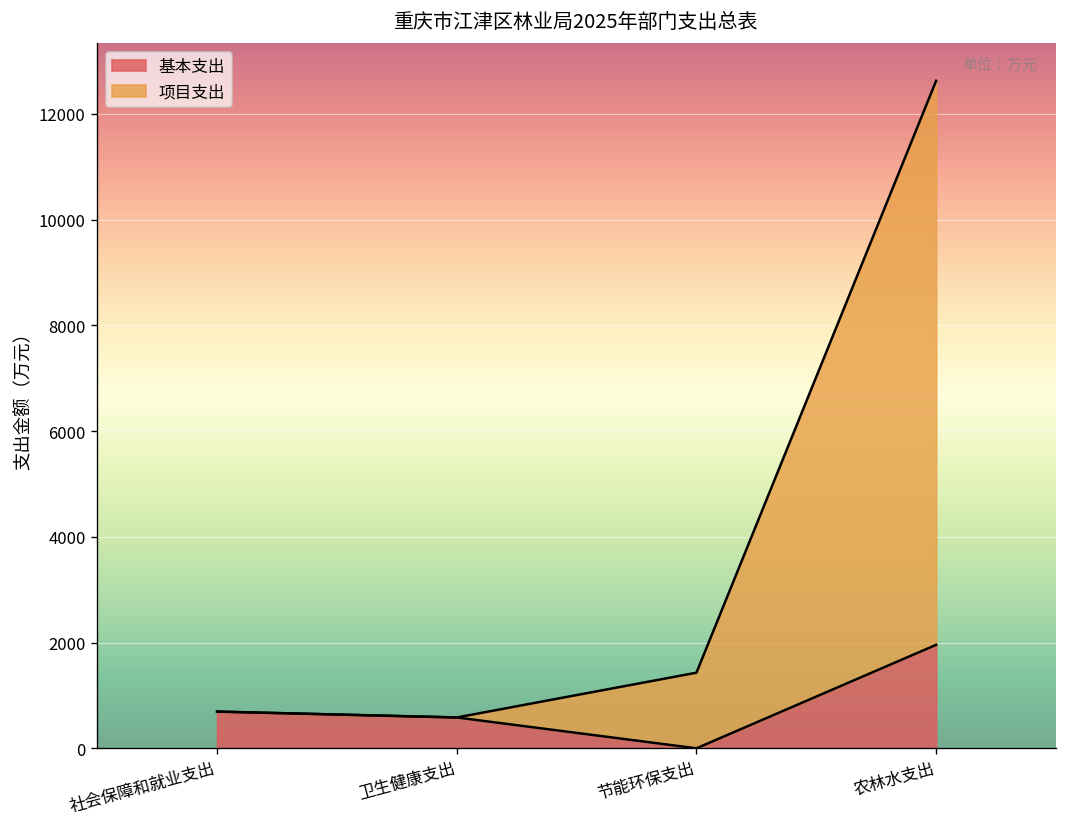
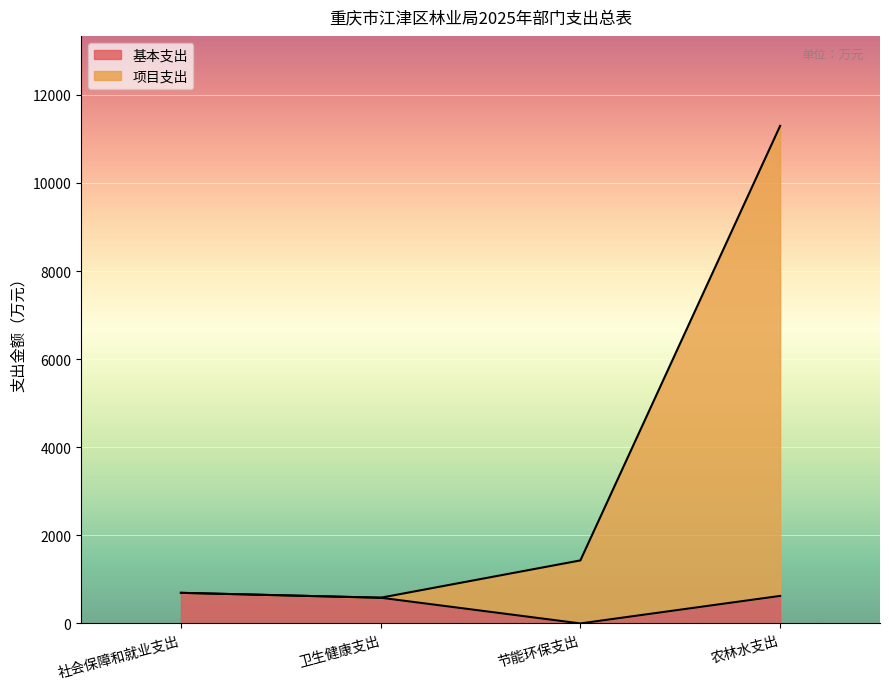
基本支出, 农林水支出: 2000 -> 600
